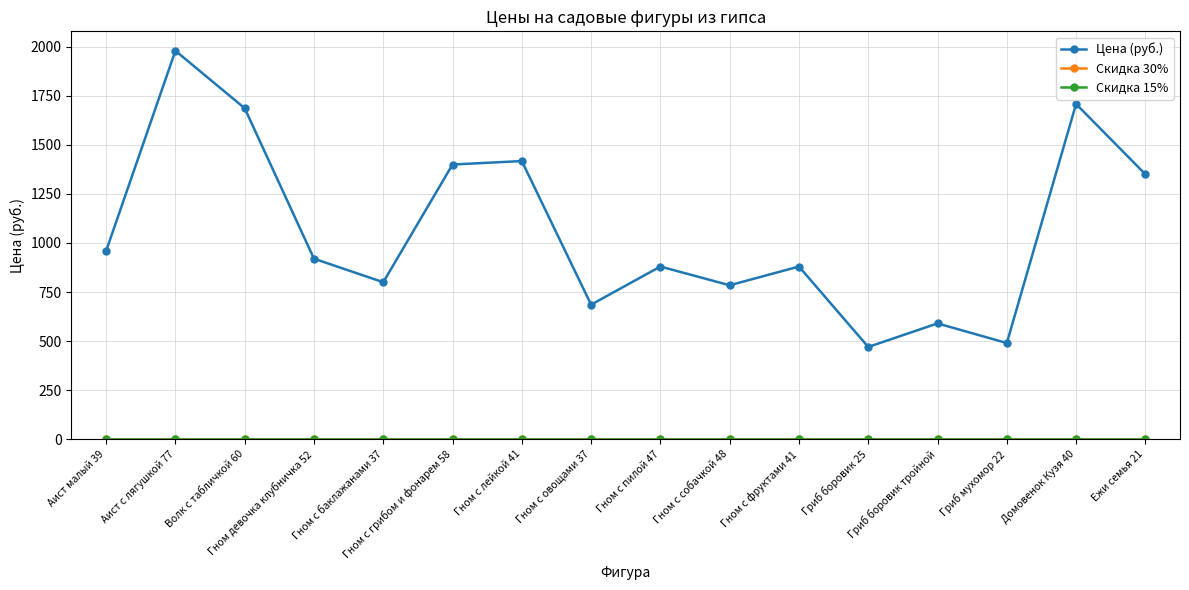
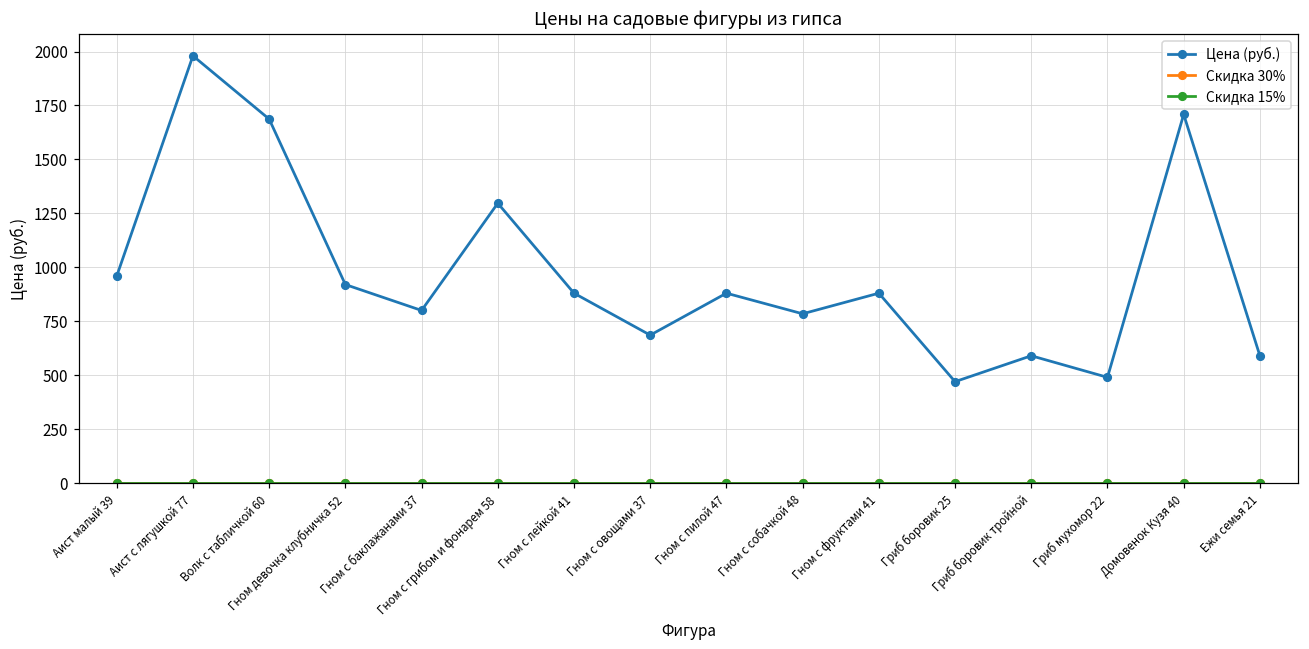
Цена (руб.), Гном с грибом и фонарем 58: 1400 -> 1300
Цена (руб.), Гном с лейкой 41: 1420 -> 880
Цена (руб.), Ежи семья 21: 1350 -> 590
